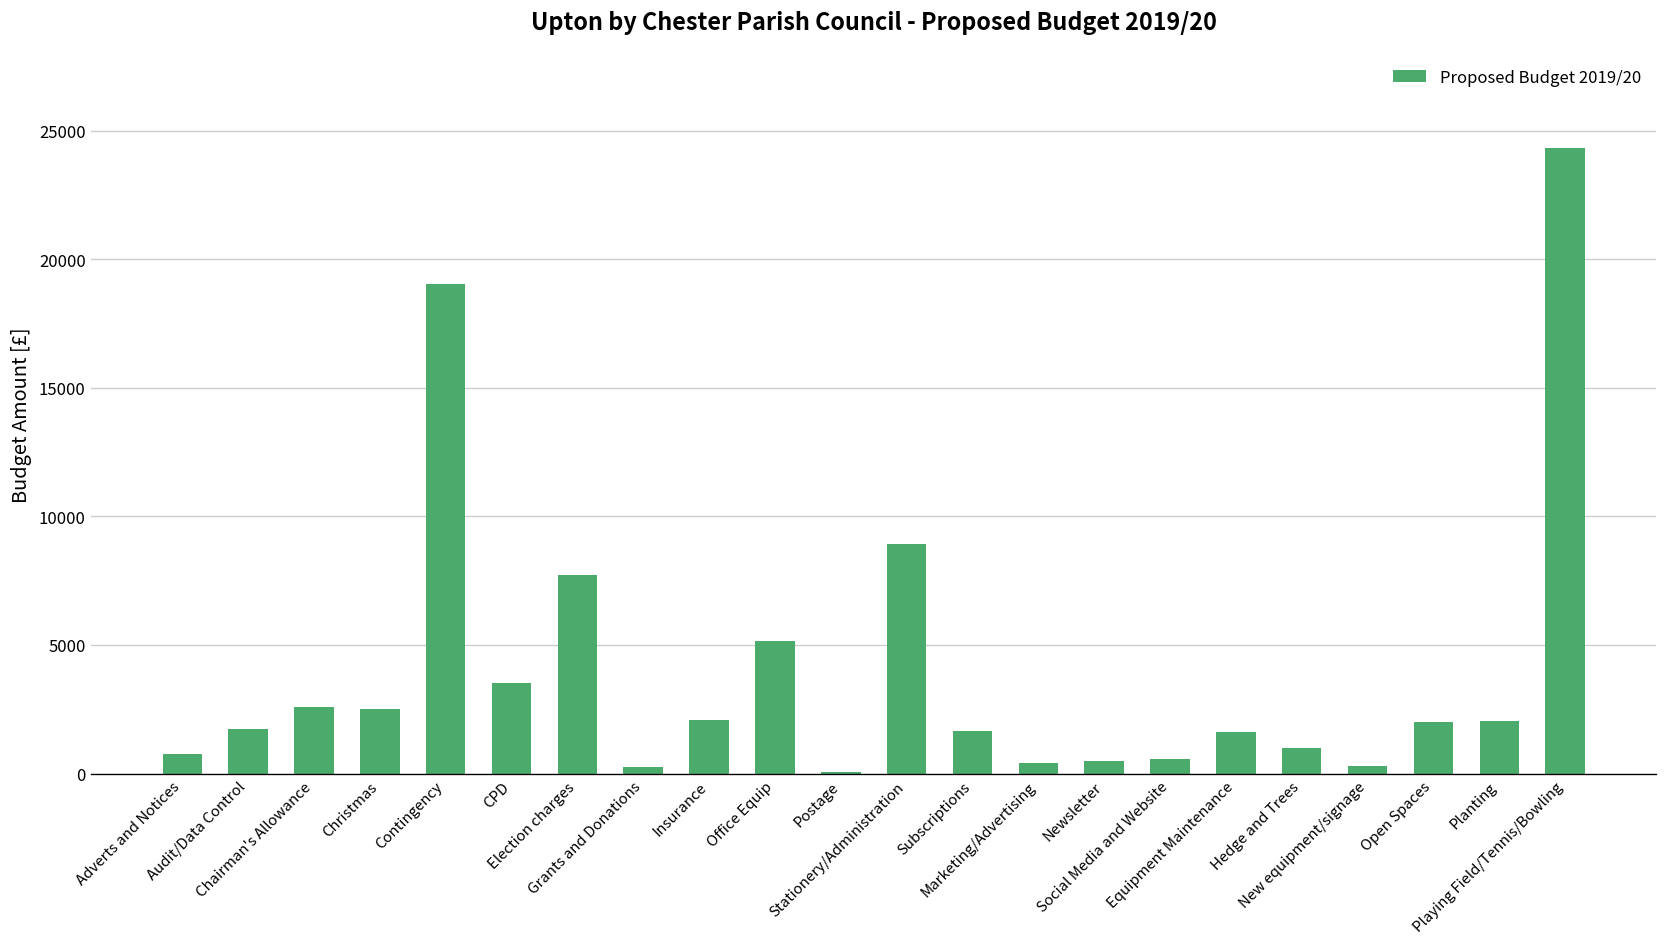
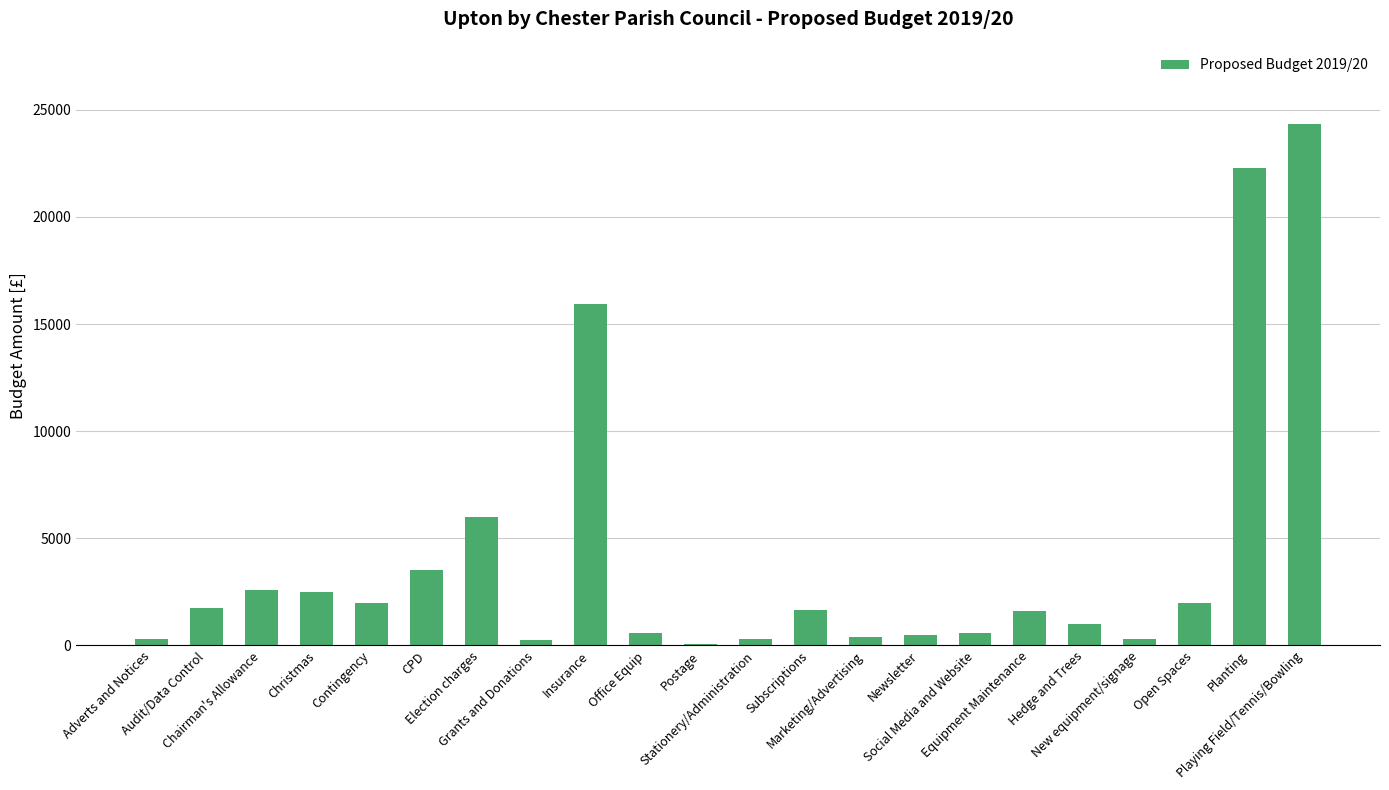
Adverts and Notices: 700 -> 300
Contingency: 19100 -> 2000
Election charges: 7700 -> 6000
Insurance: 2100 -> 15900
Office Equip: 5100 -> 600
Stationery/Administration: 8900 -> 300
Planting: 2100 -> 22300
